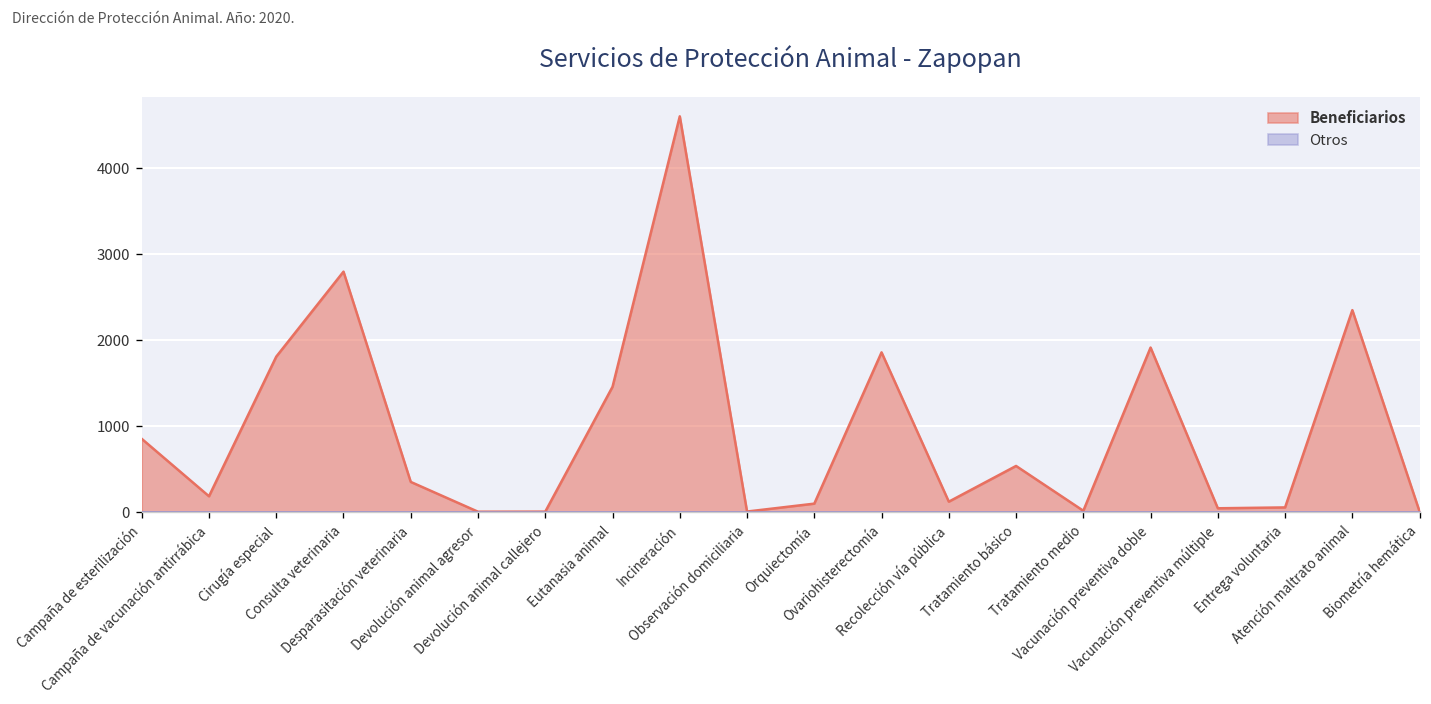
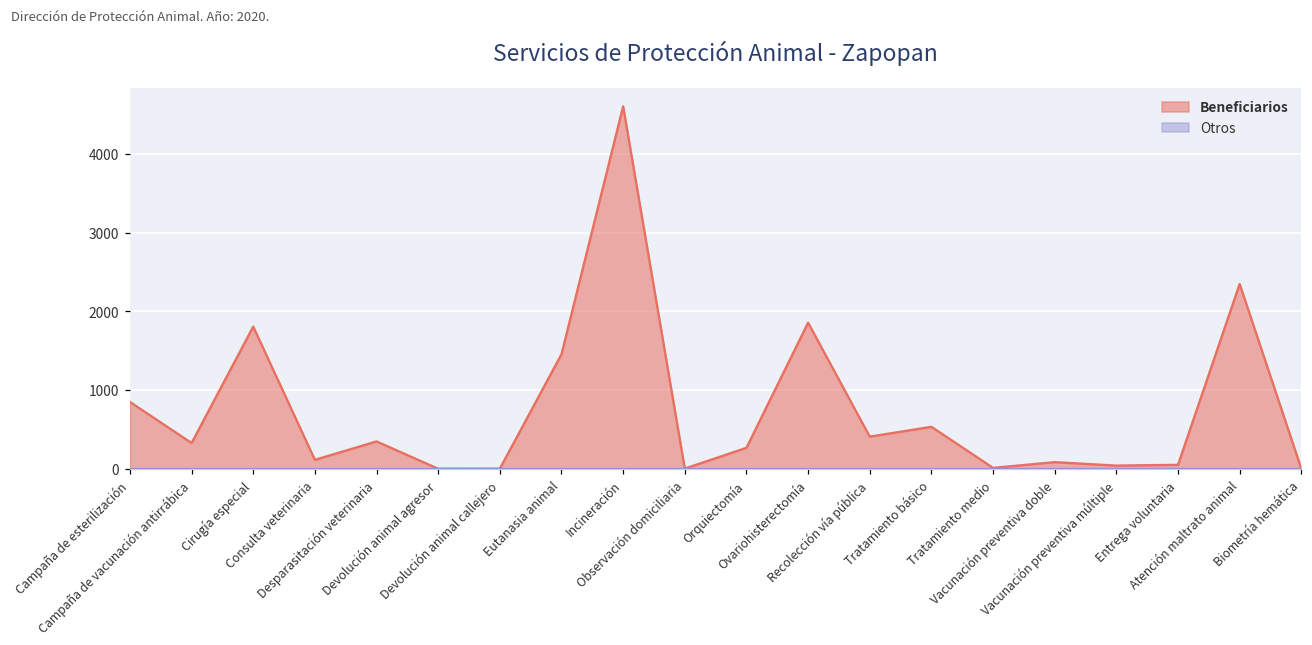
Beneficiarios, Campaña de vacunación antirrábica: 200 -> 300
Beneficiarios, Consulta veterinaria: 2800 -> 100
Beneficiarios, Orquiectomía: 100 -> 300
Beneficiarios, Recolección vía pública: 100 -> 400
Beneficiarios, Vacunación preventiva doble: 1900 -> 100
